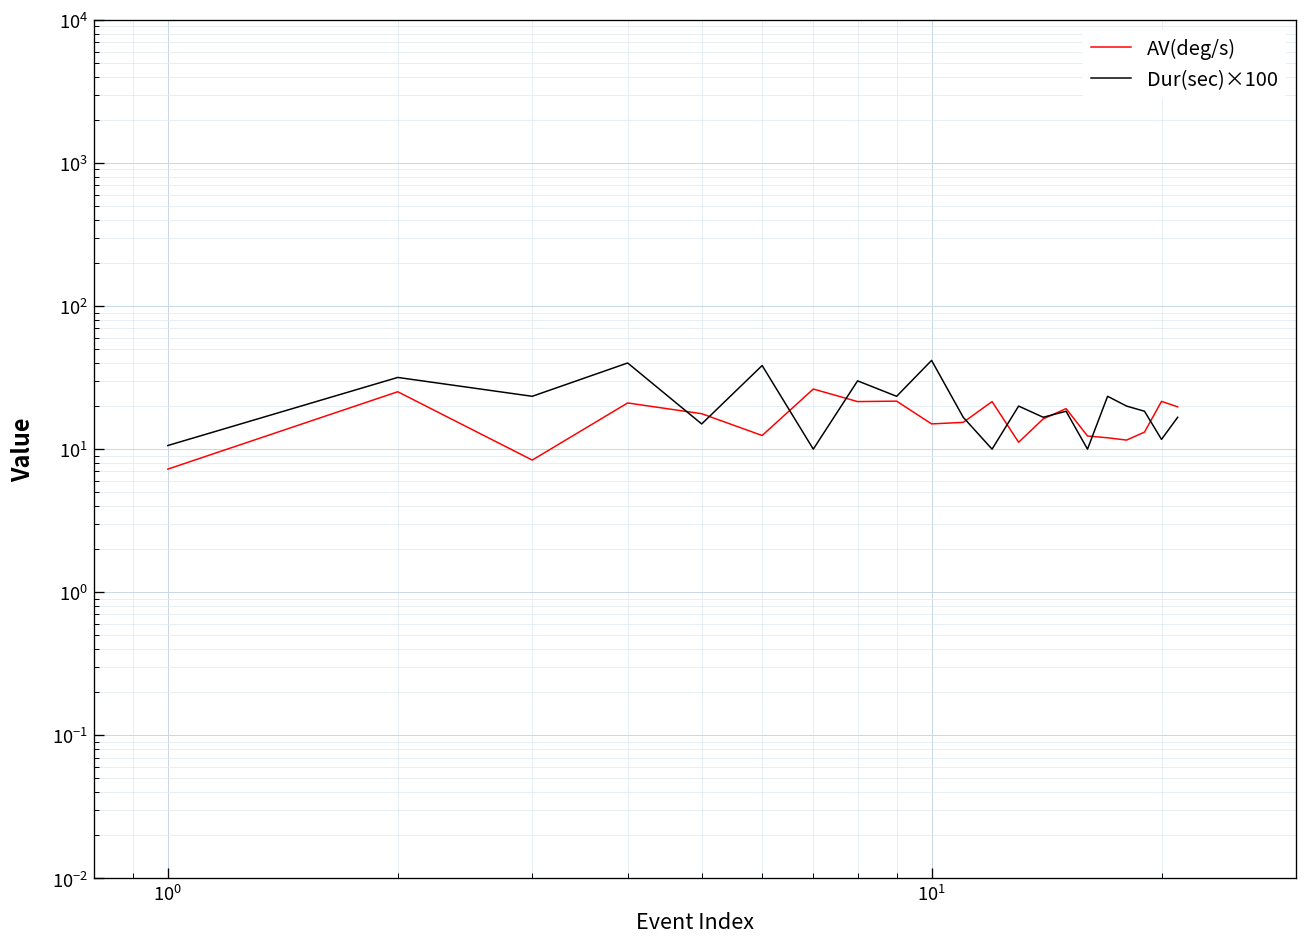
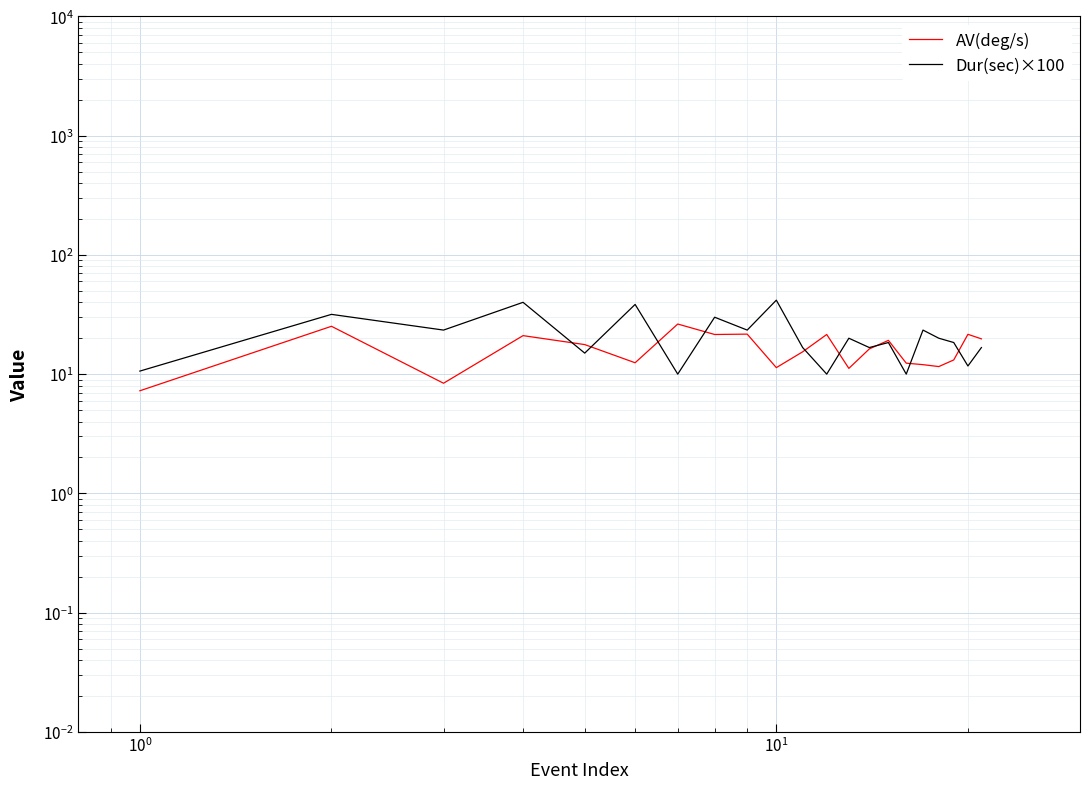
AV(deg/s), 10^1: 15 -> 11
